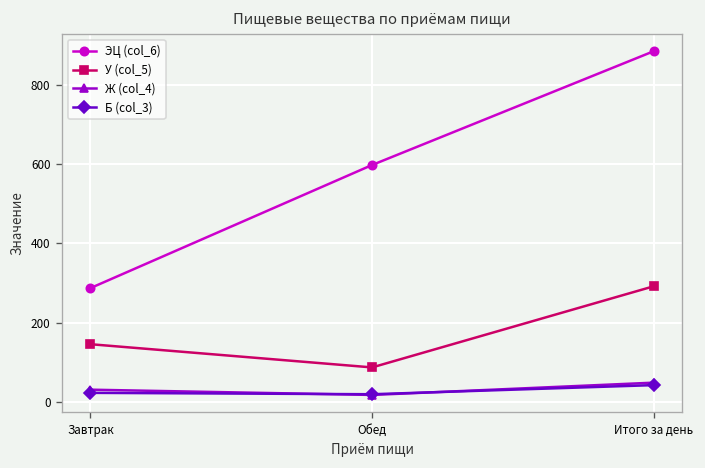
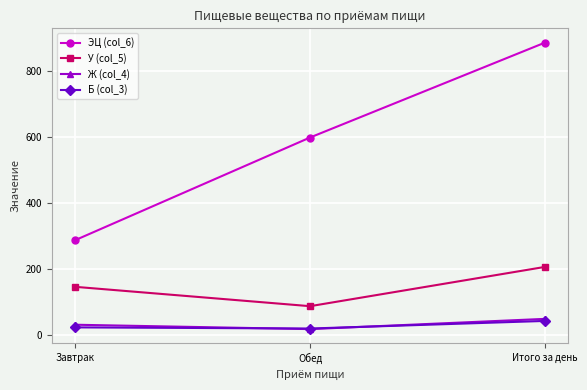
У (col_5), Итого за день: 290 -> 210
